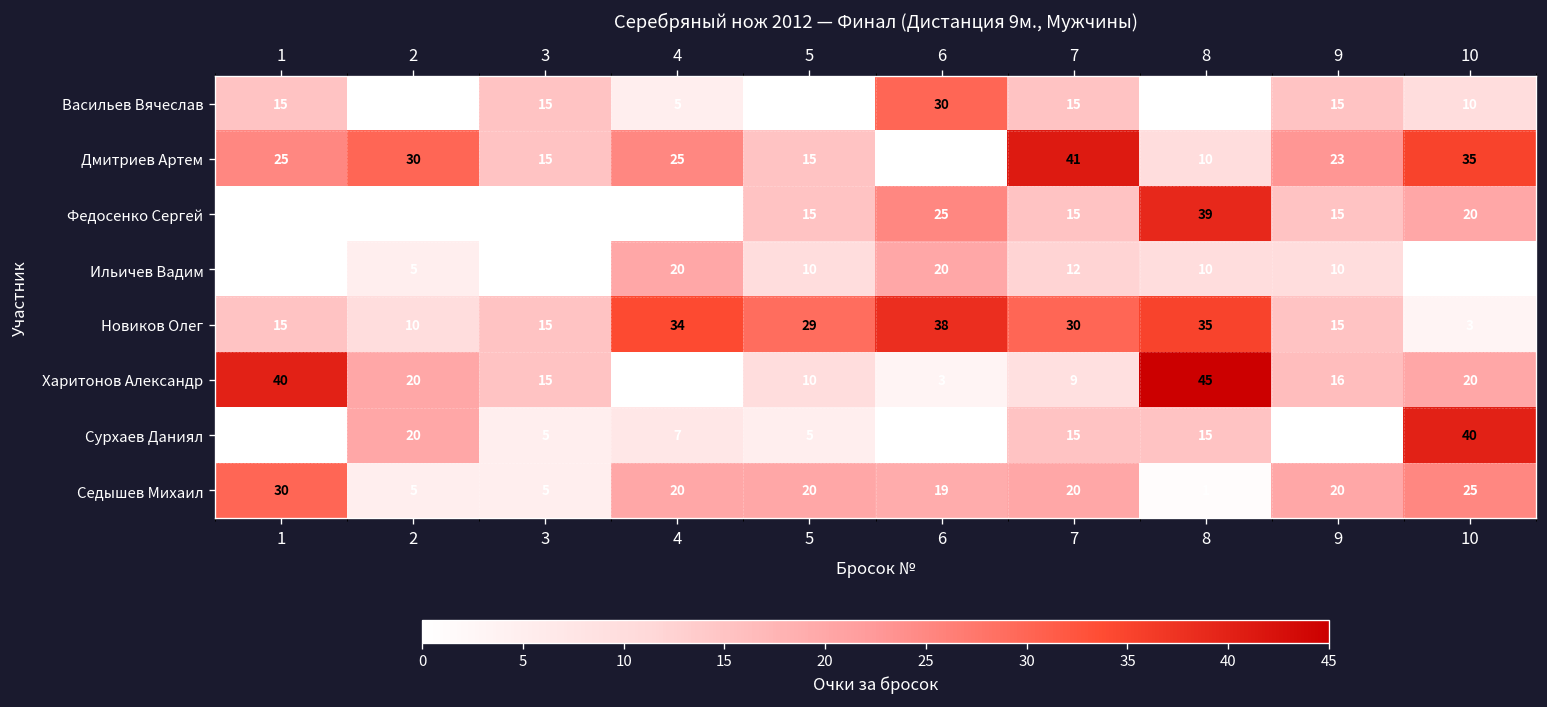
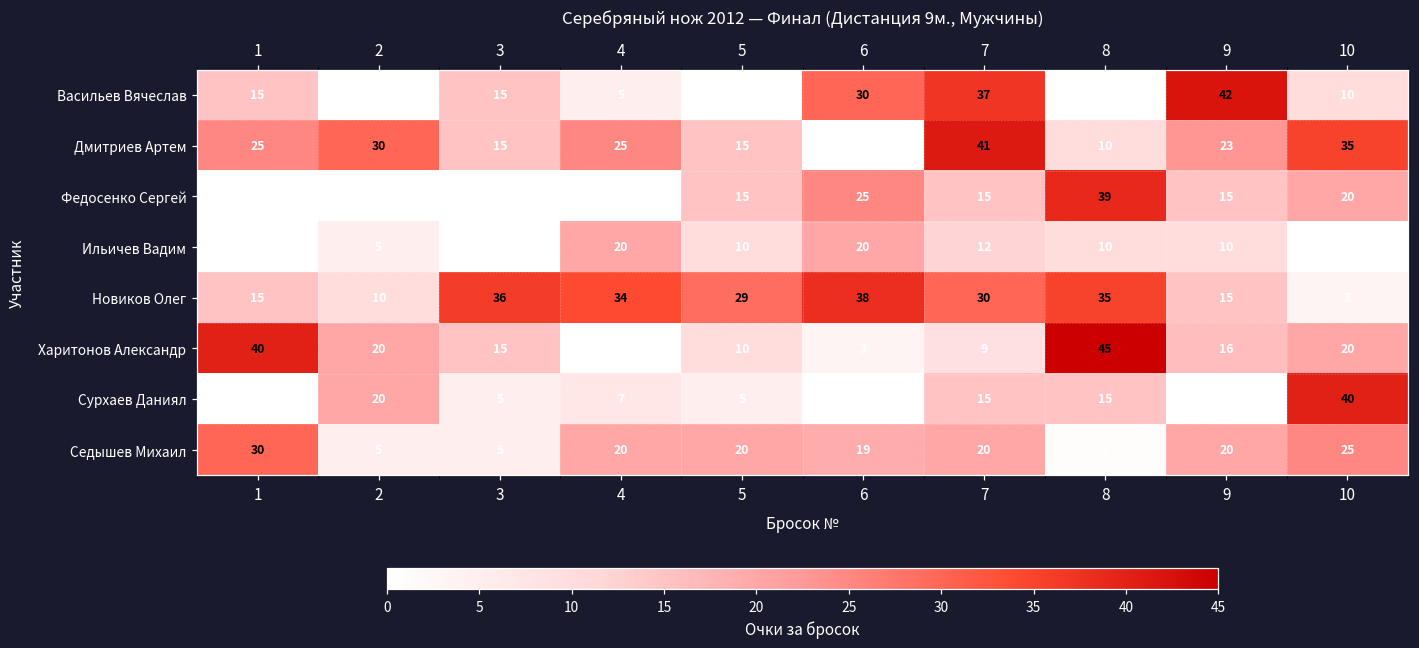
Васильев Вячеслав, 7: 15 -> 37
Васильев Вячеслав, 9: 15 -> 42
Новиков Олег, 3: 15 -> 36
